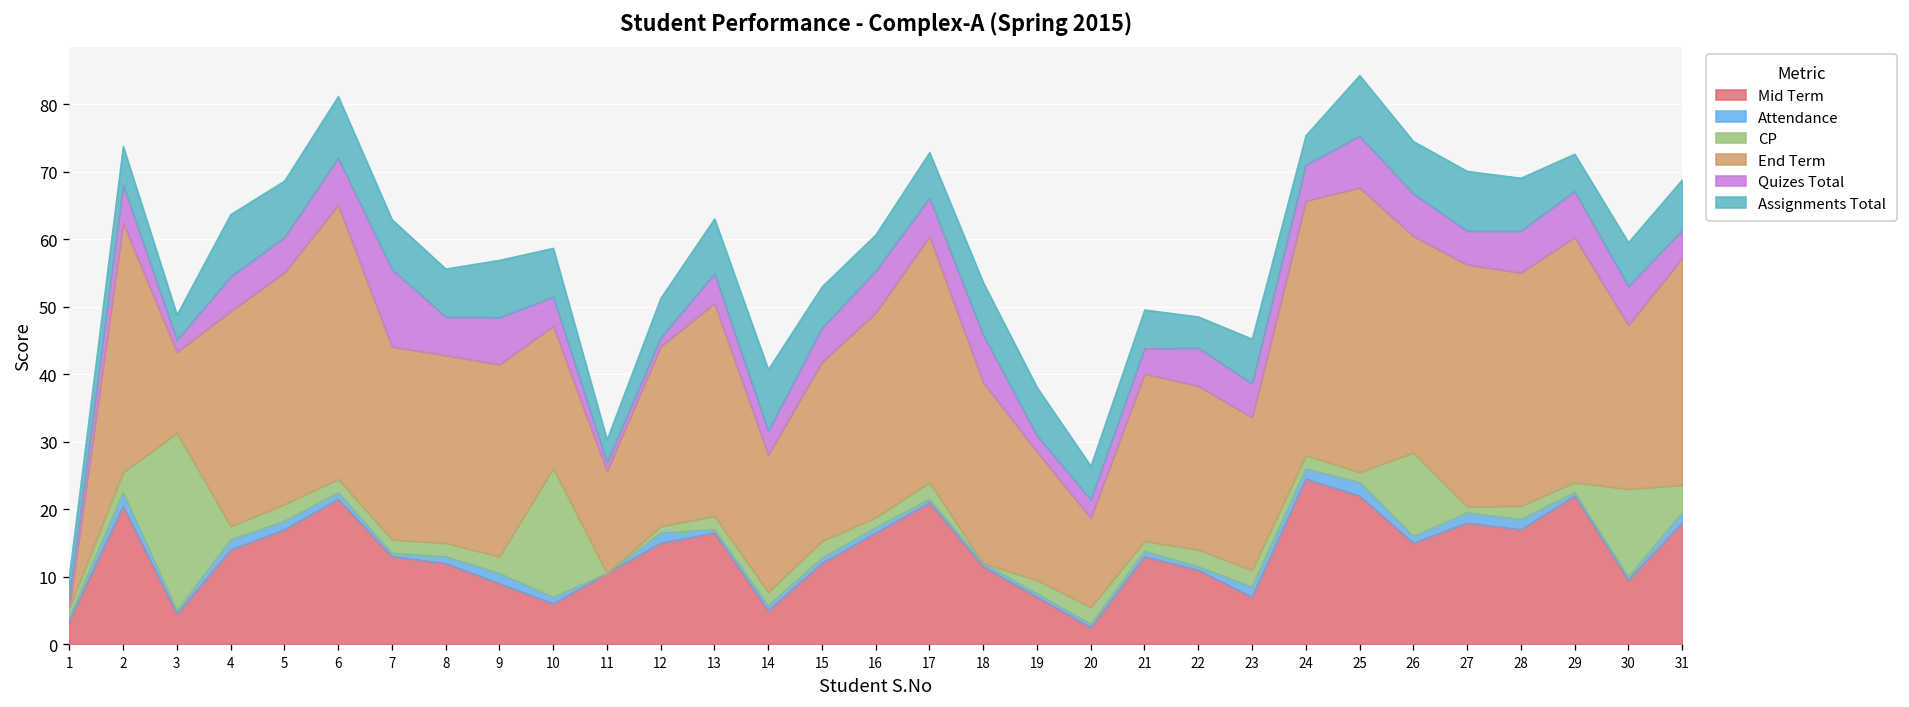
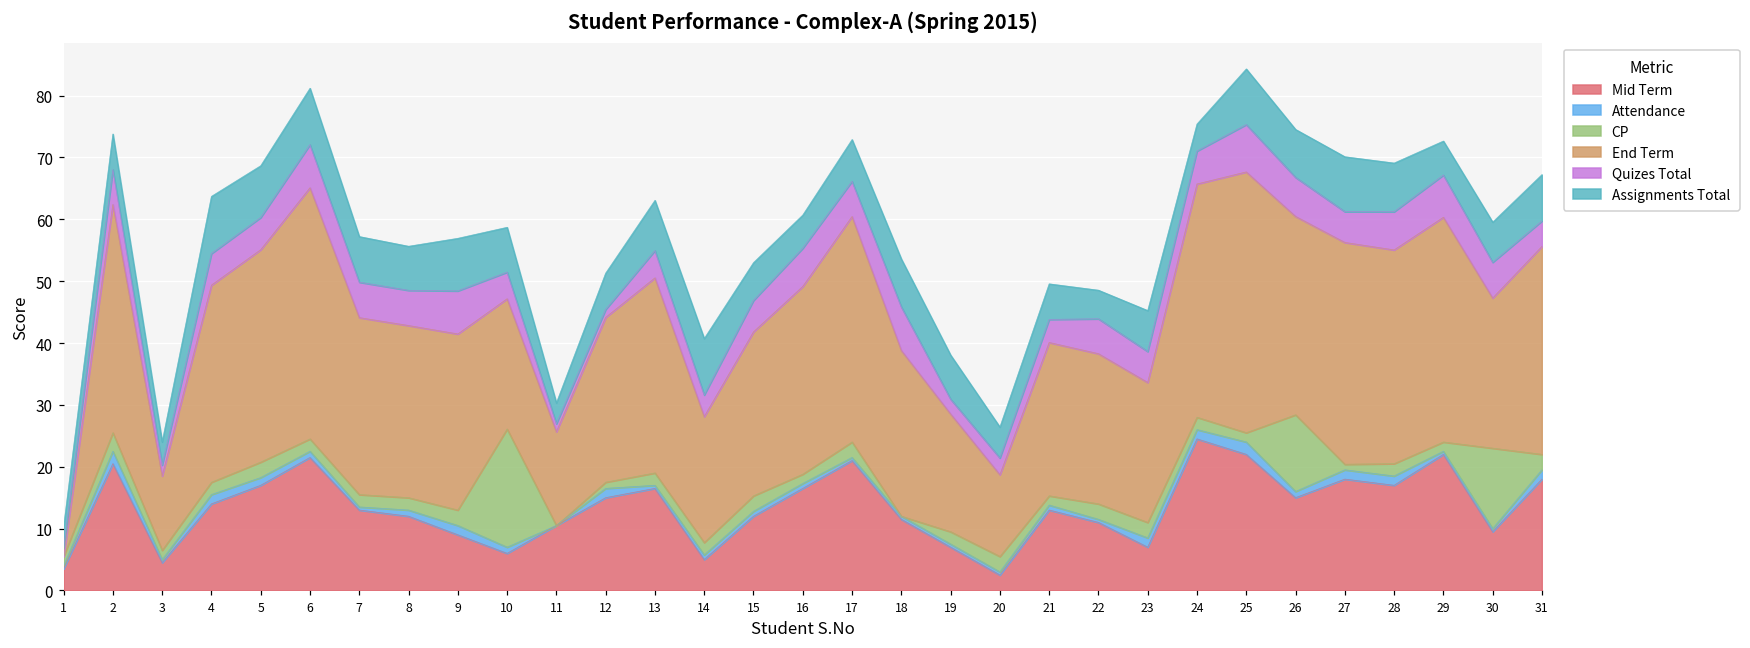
CP, 3: 26 -> 2
Quizes Total, 7: 11 -> 6
CP, 31: 4 -> 3
